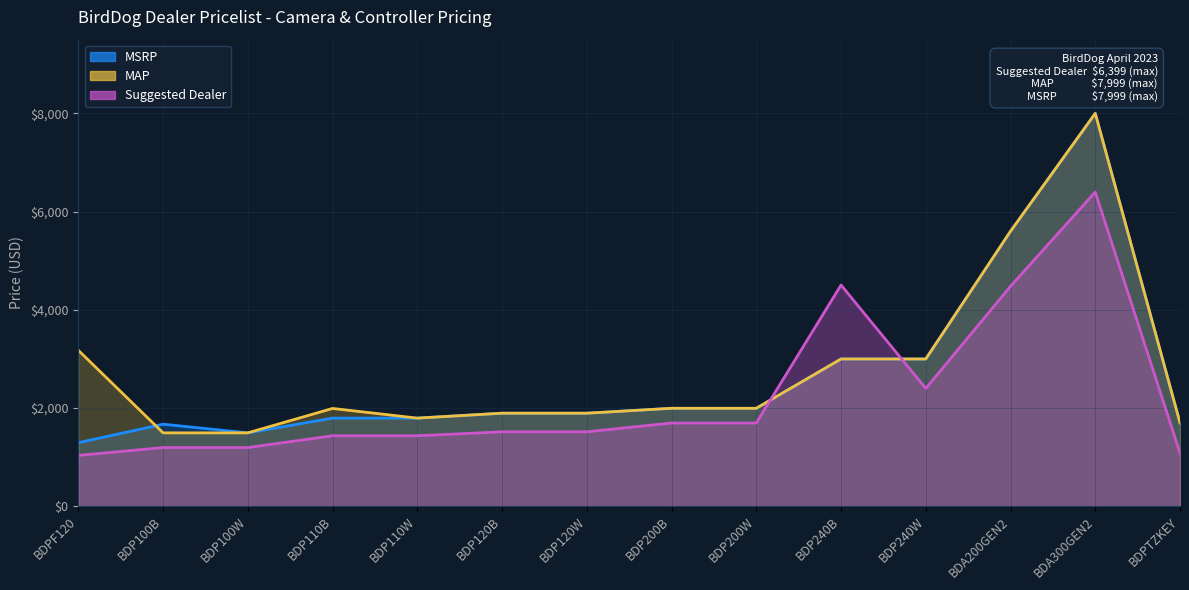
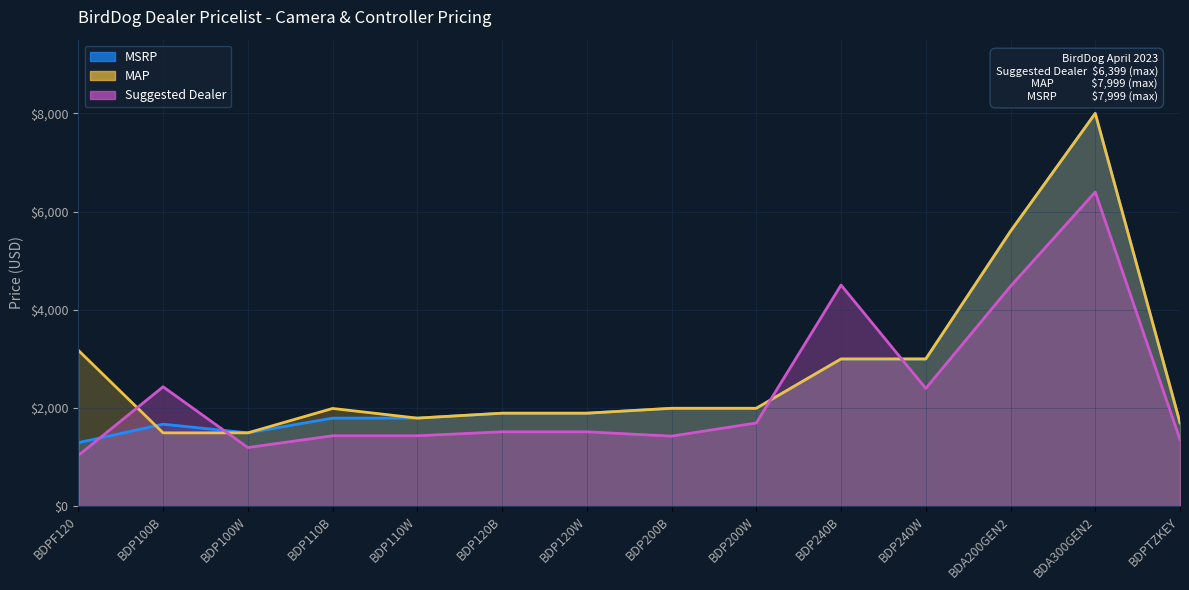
Suggested Dealer, BDP100B: $1,200 -> $2,400
Suggested Dealer, BDP200B: $1,700 -> $1,400
Suggested Dealer, BDPTZKEY: $1,100 -> $1,400
